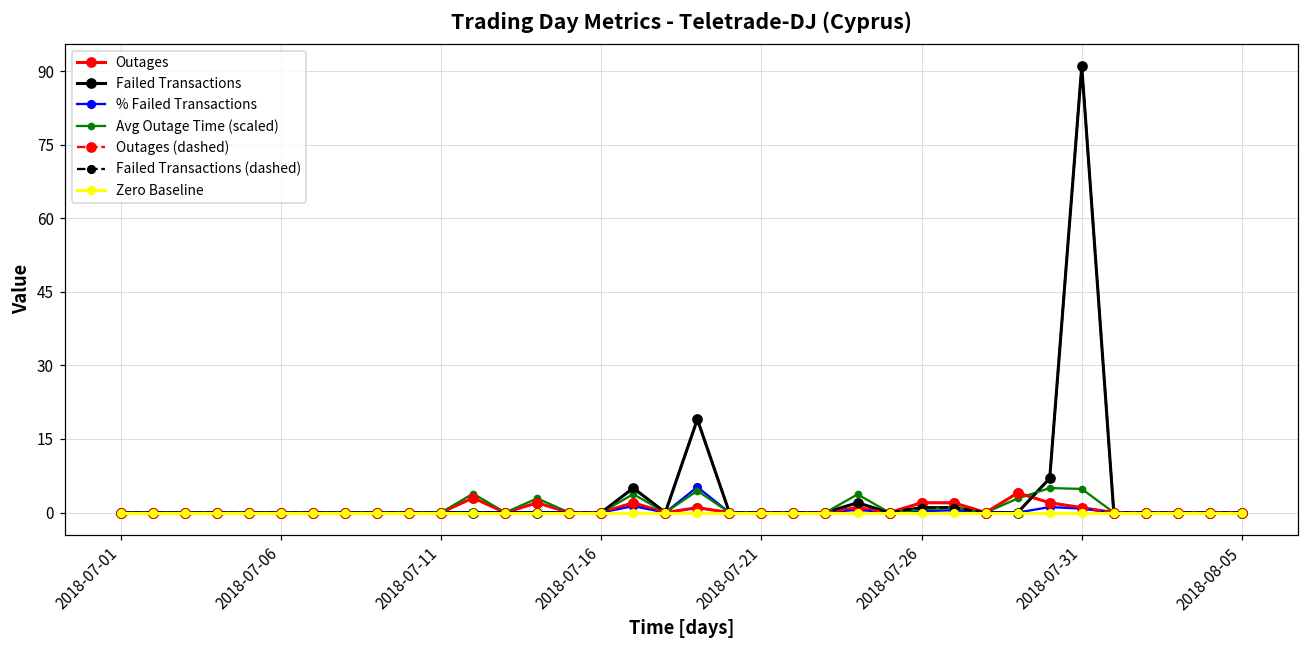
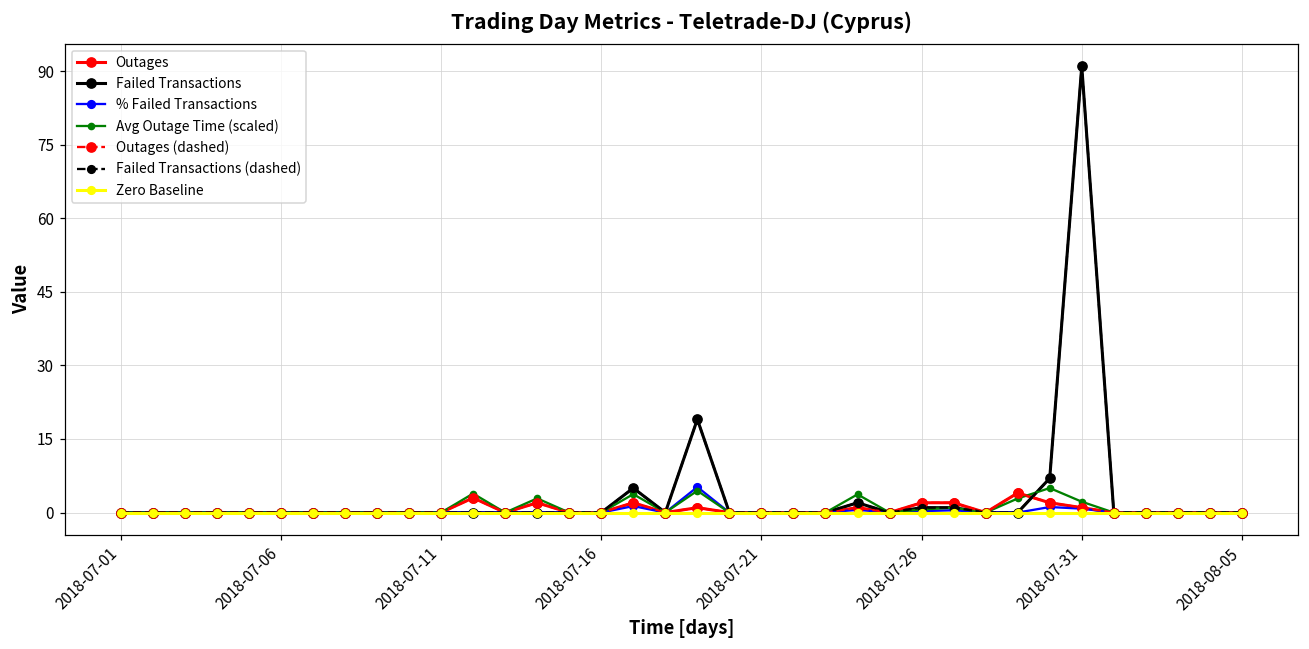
Avg Outage Time (scaled), 2018-07-31: 5 -> 2
